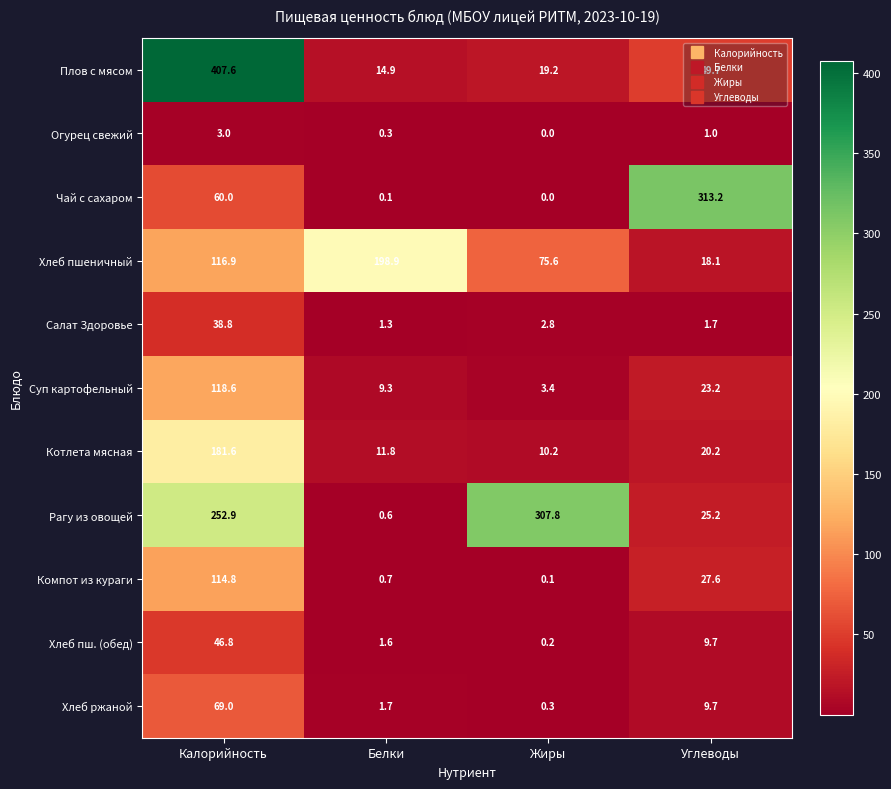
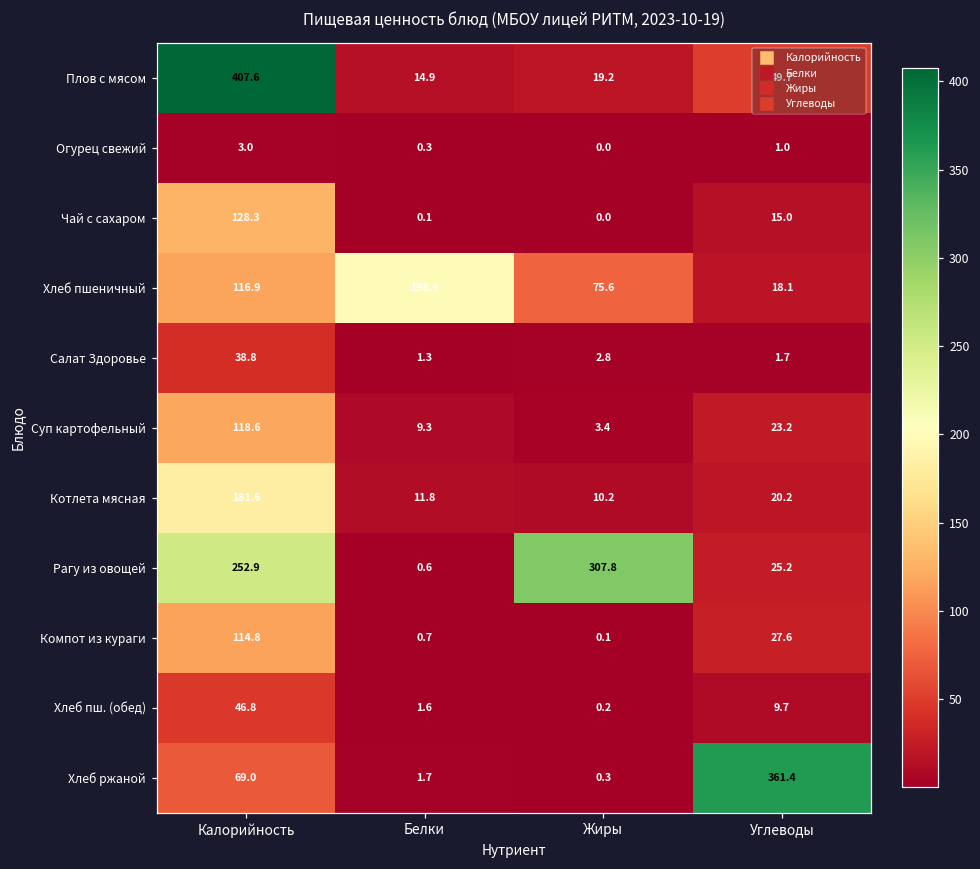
Чай с сахаром, Калорийность: 60.0 -> 128.3
Чай с сахаром, Углеводы: 313.2 -> 15.0
Хлеб ржаной, Углеводы: 9.7 -> 361.4
